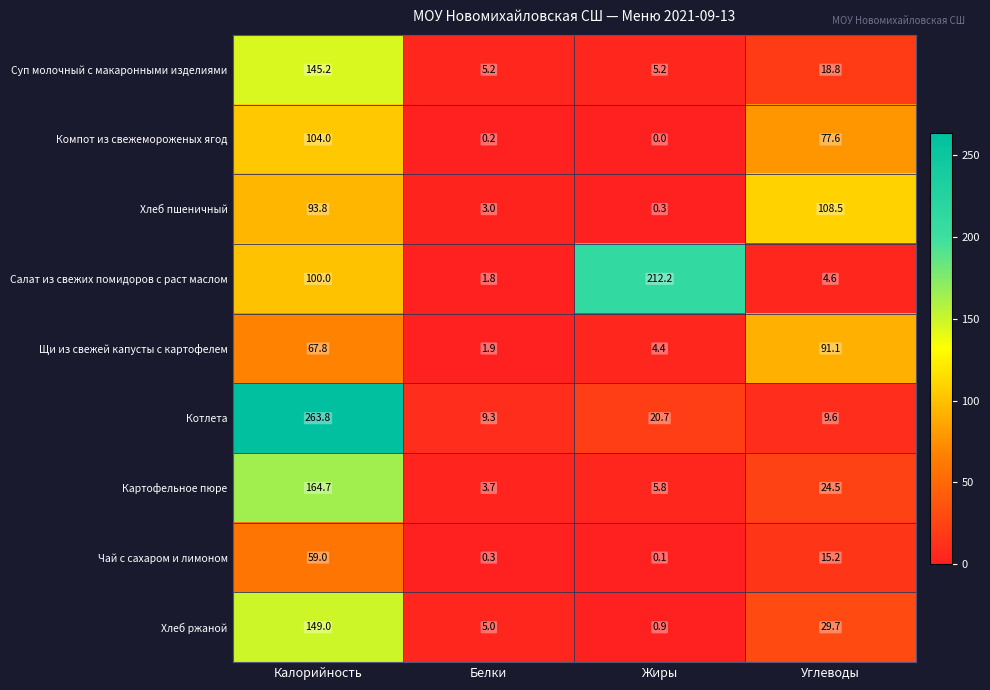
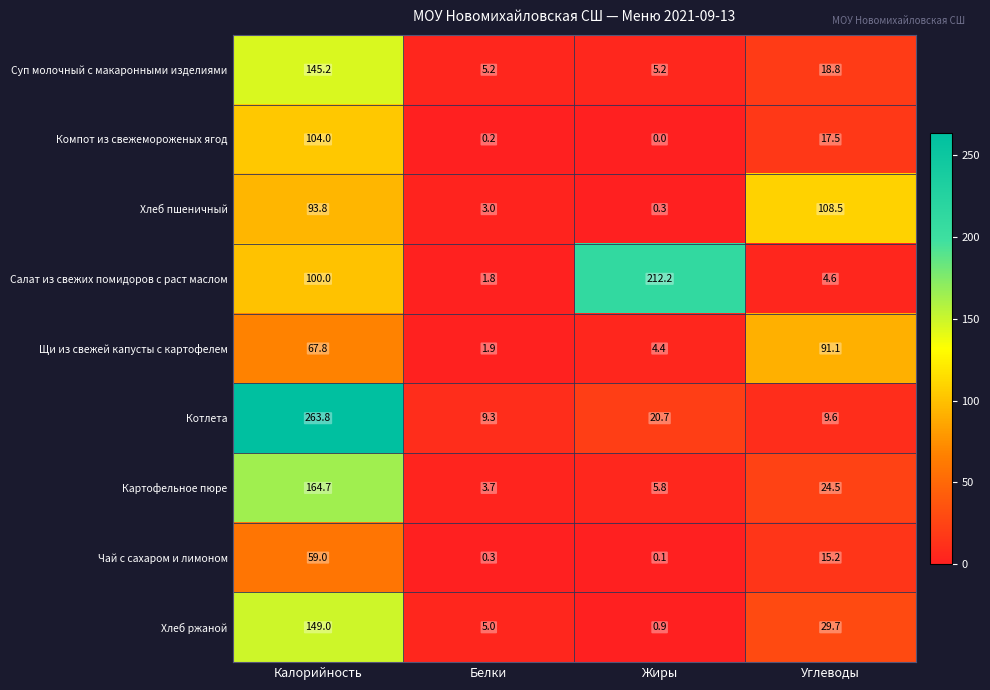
Компот из свежемороженых ягод, Углеводы: 77.6 -> 17.5
